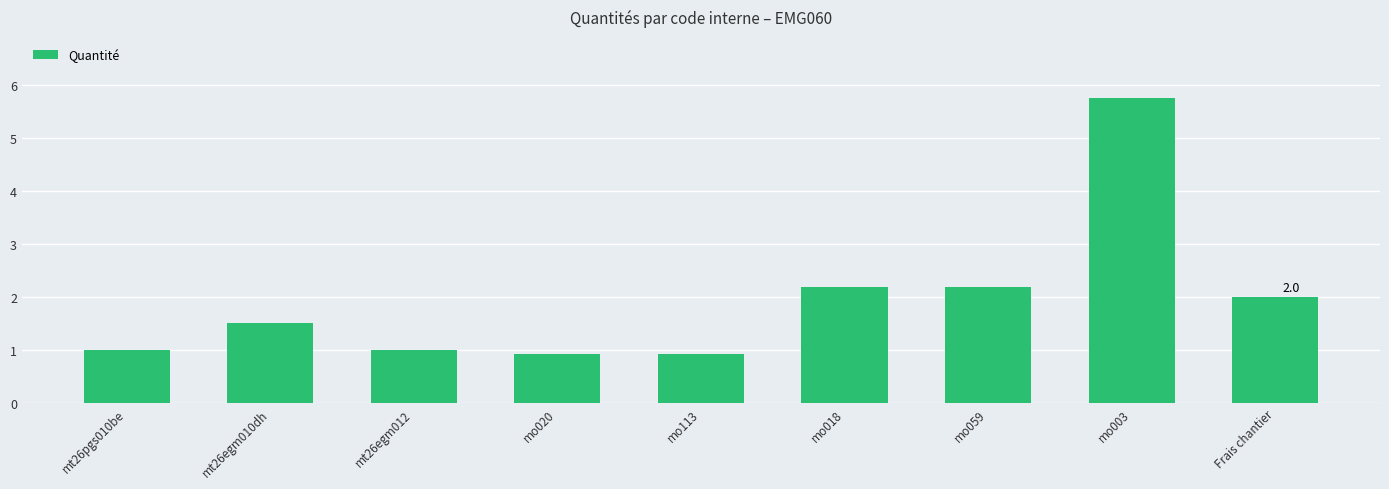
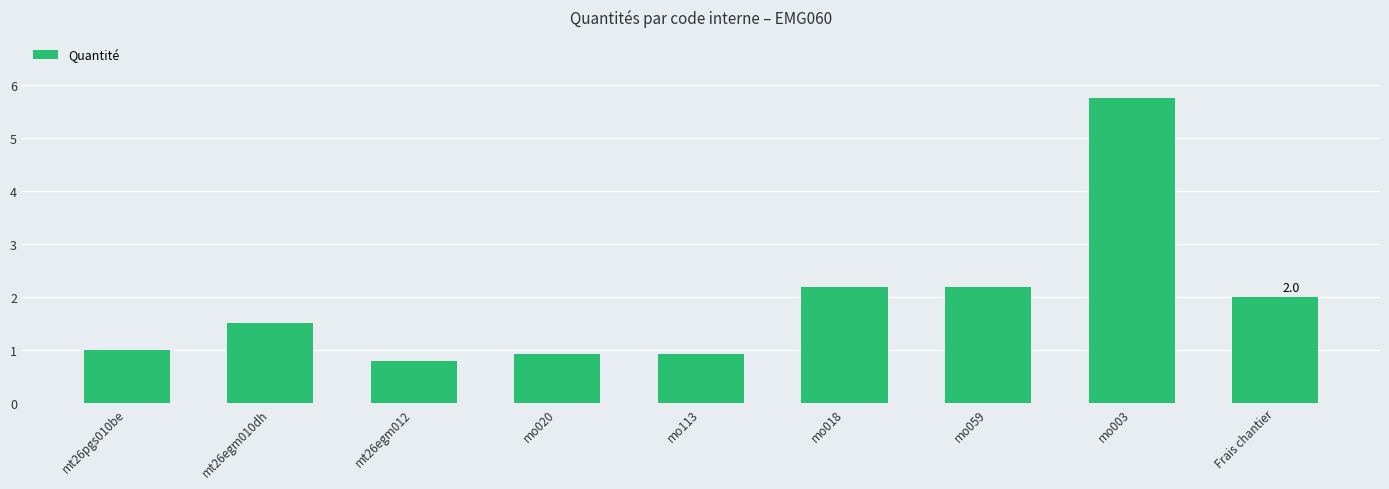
mt26egm012: 1.0 -> 0.8
